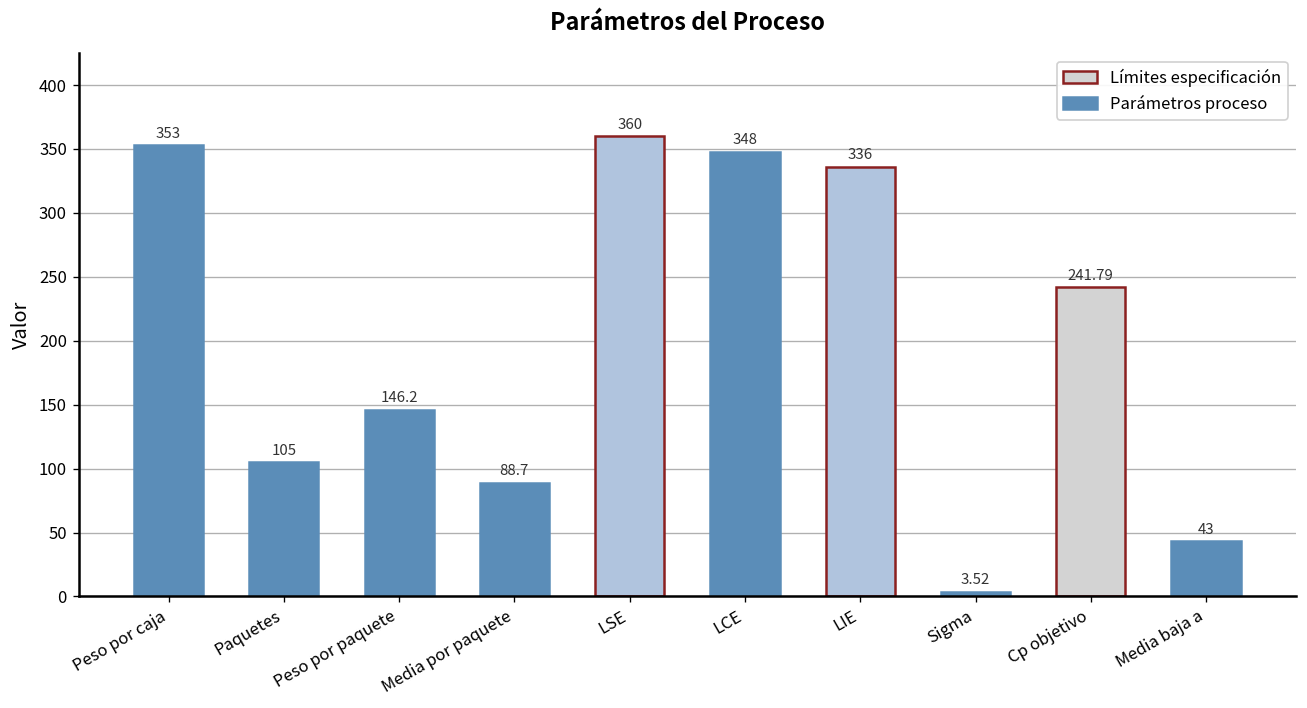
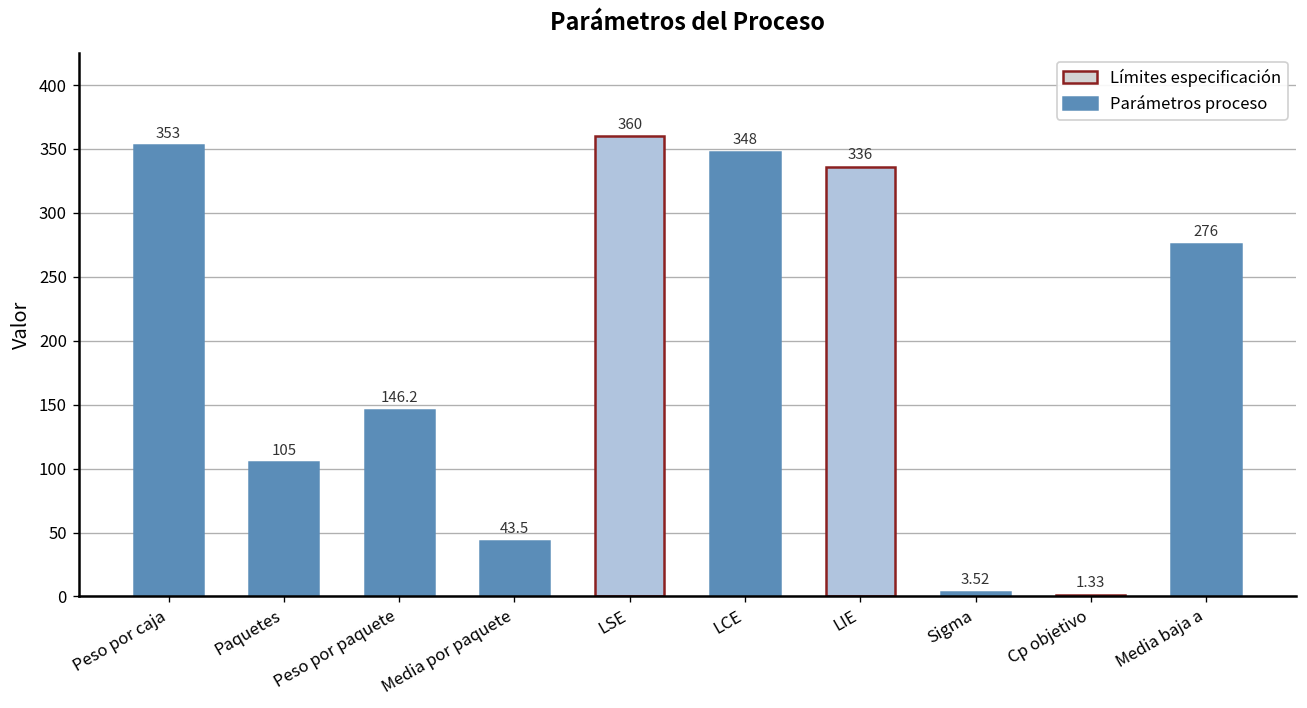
Media por paquete: 88.7 -> 43.5
Cp objetivo: 241.79 -> 1.33
Media baja a: 43 -> 276
